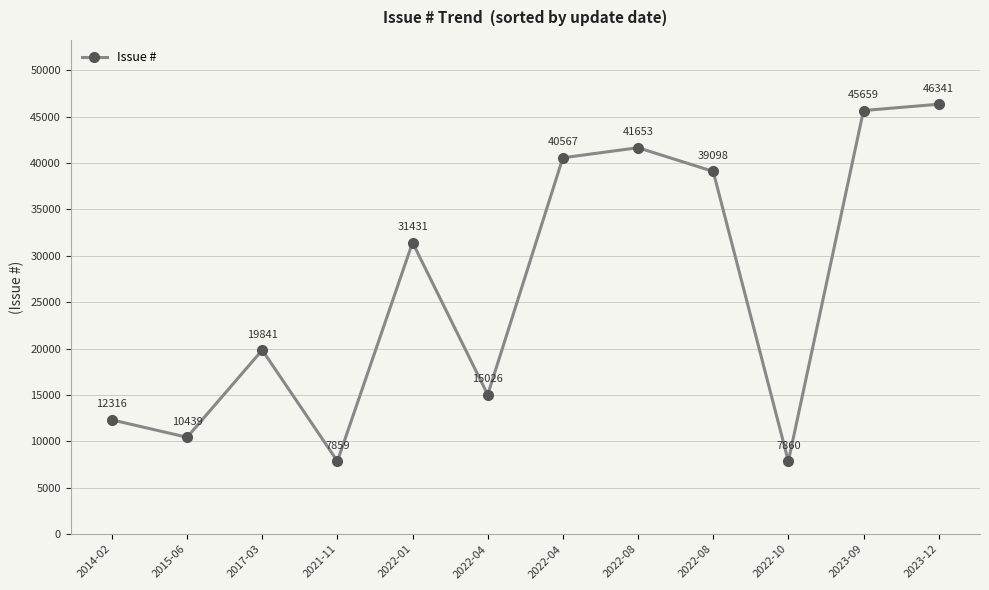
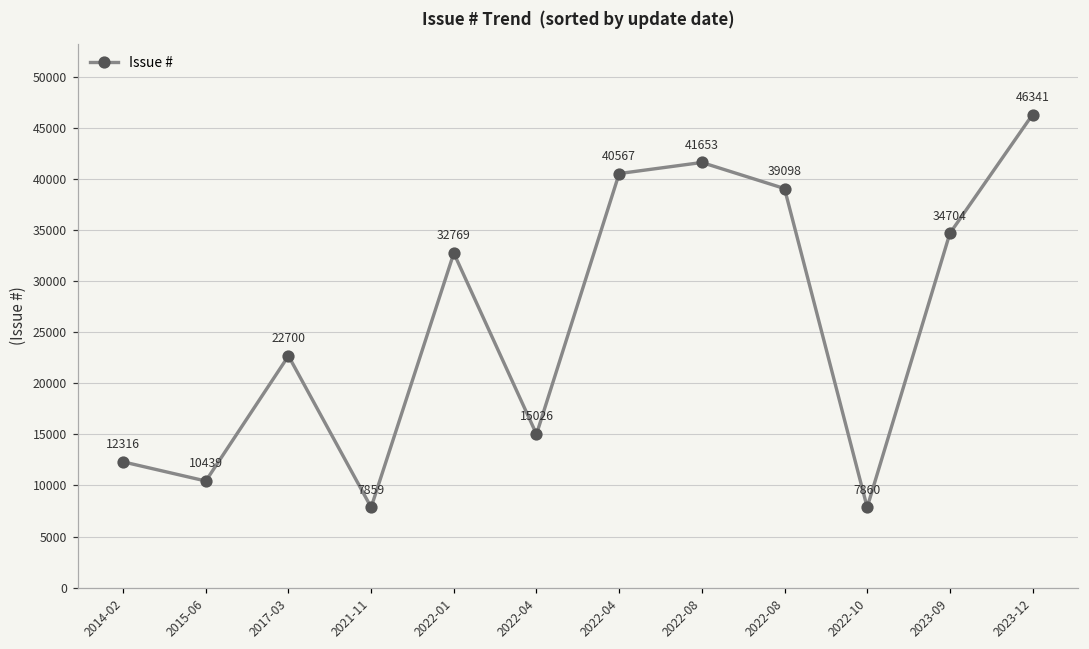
2017-03: 19841 -> 22700
2022-01: 31431 -> 32769
2023-09: 45659 -> 34704
